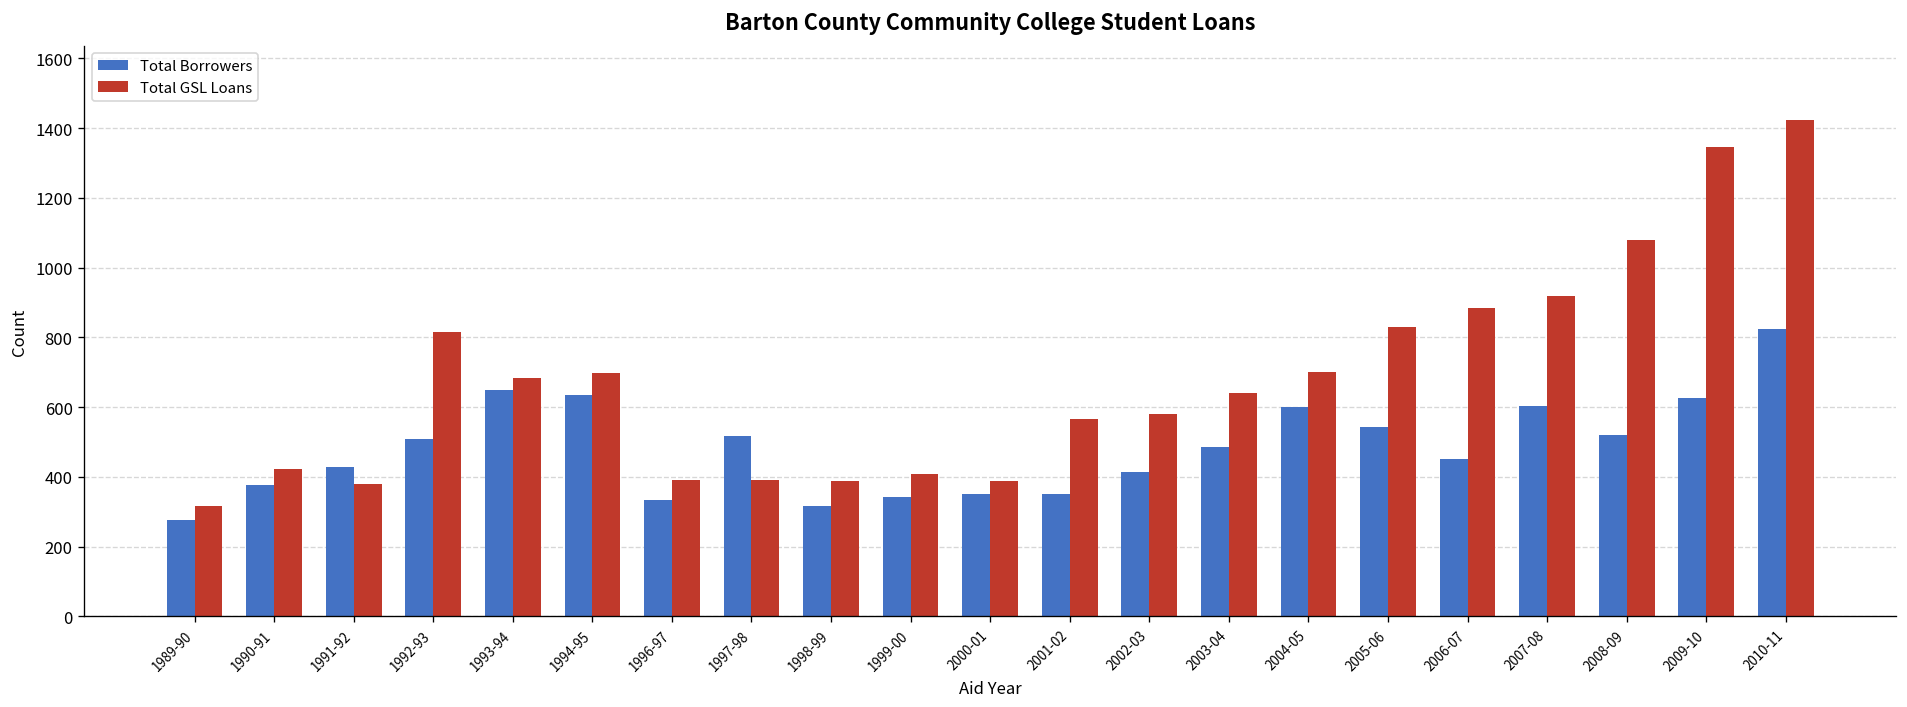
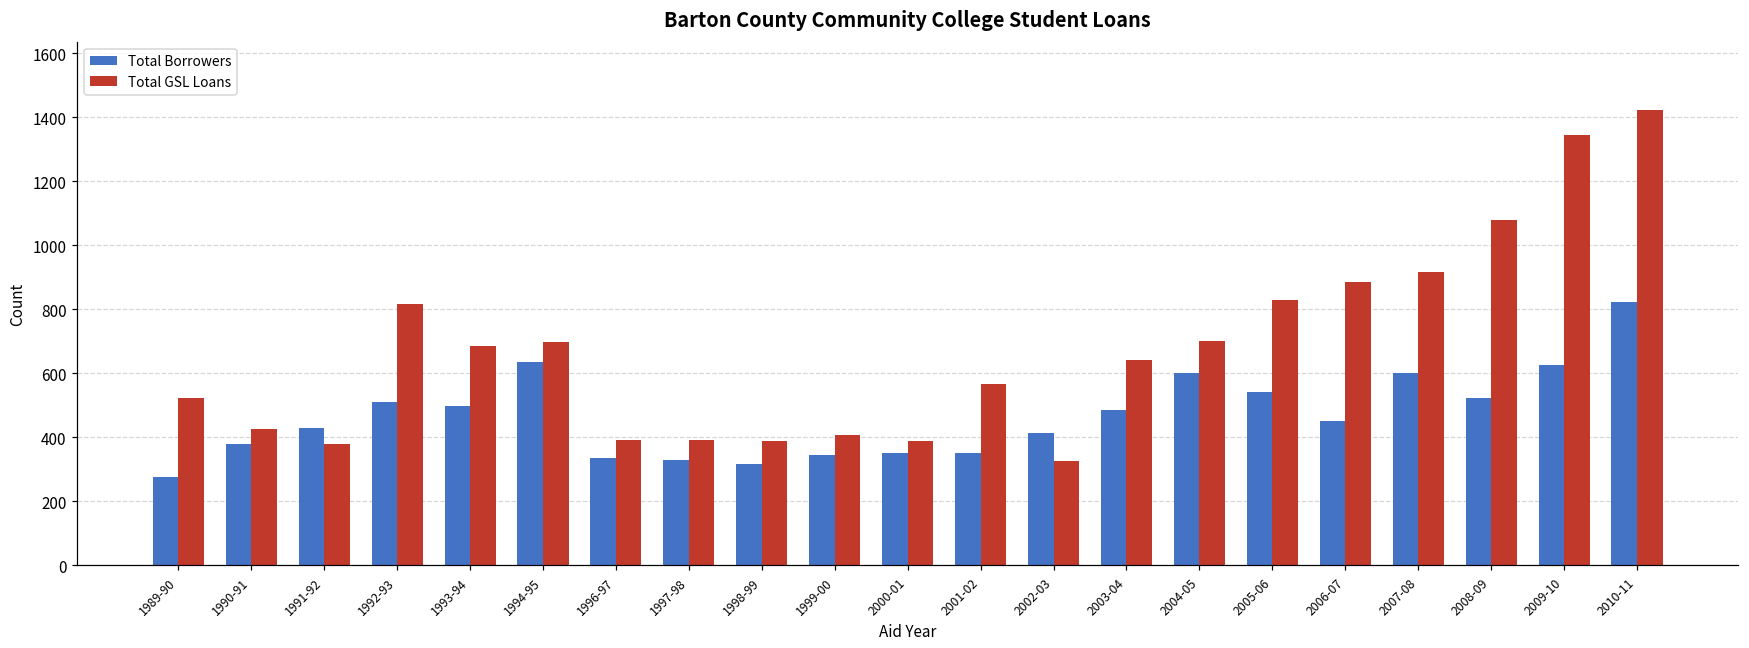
Total GSL Loans, 1989-90: 320 -> 520
Total Borrowers, 1993-94: 650 -> 500
Total Borrowers, 1997-98: 520 -> 330
Total GSL Loans, 2002-03: 580 -> 330
